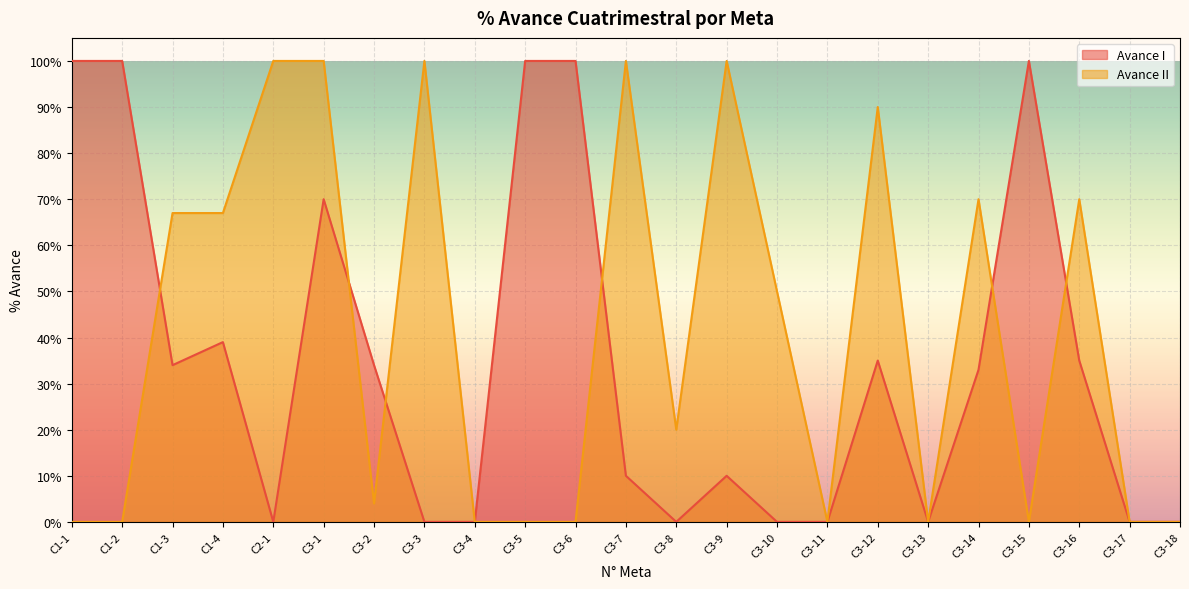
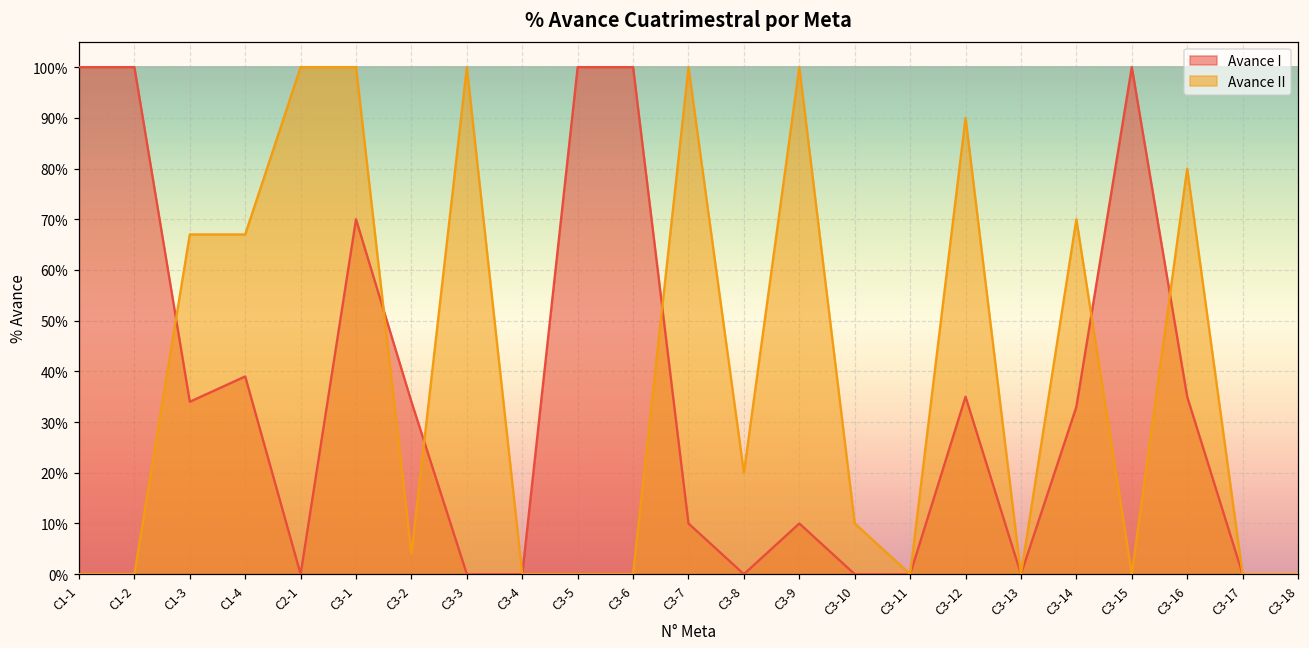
Avance II, C3-10: 50% -> 10%
Avance II, C3-16: 70% -> 80%
